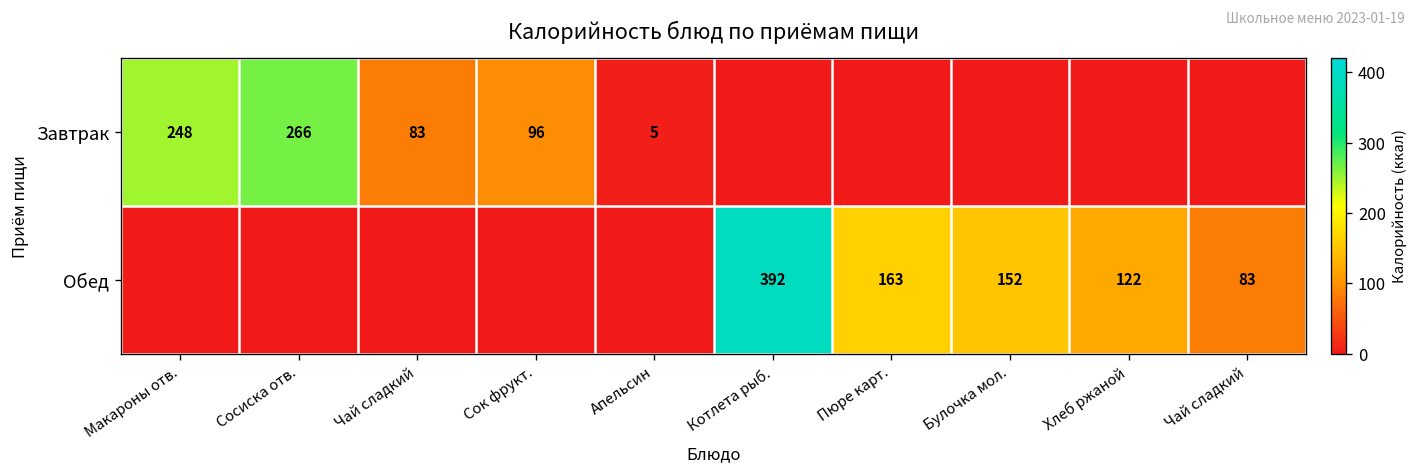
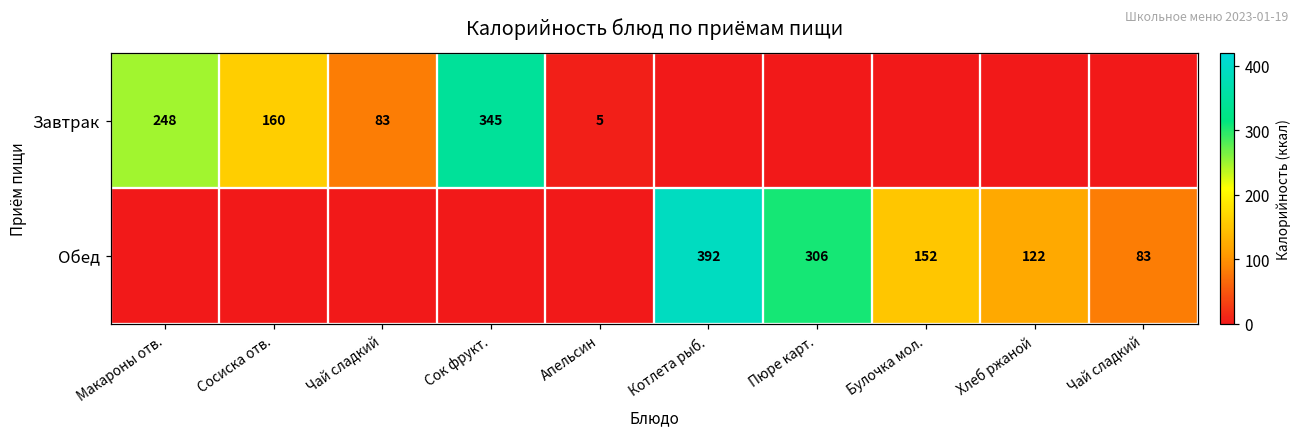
Завтрак, Сосиска отв.: 266 -> 160
Завтрак, Сок фрукт.: 96 -> 345
Обед, Пюре карт.: 163 -> 306
